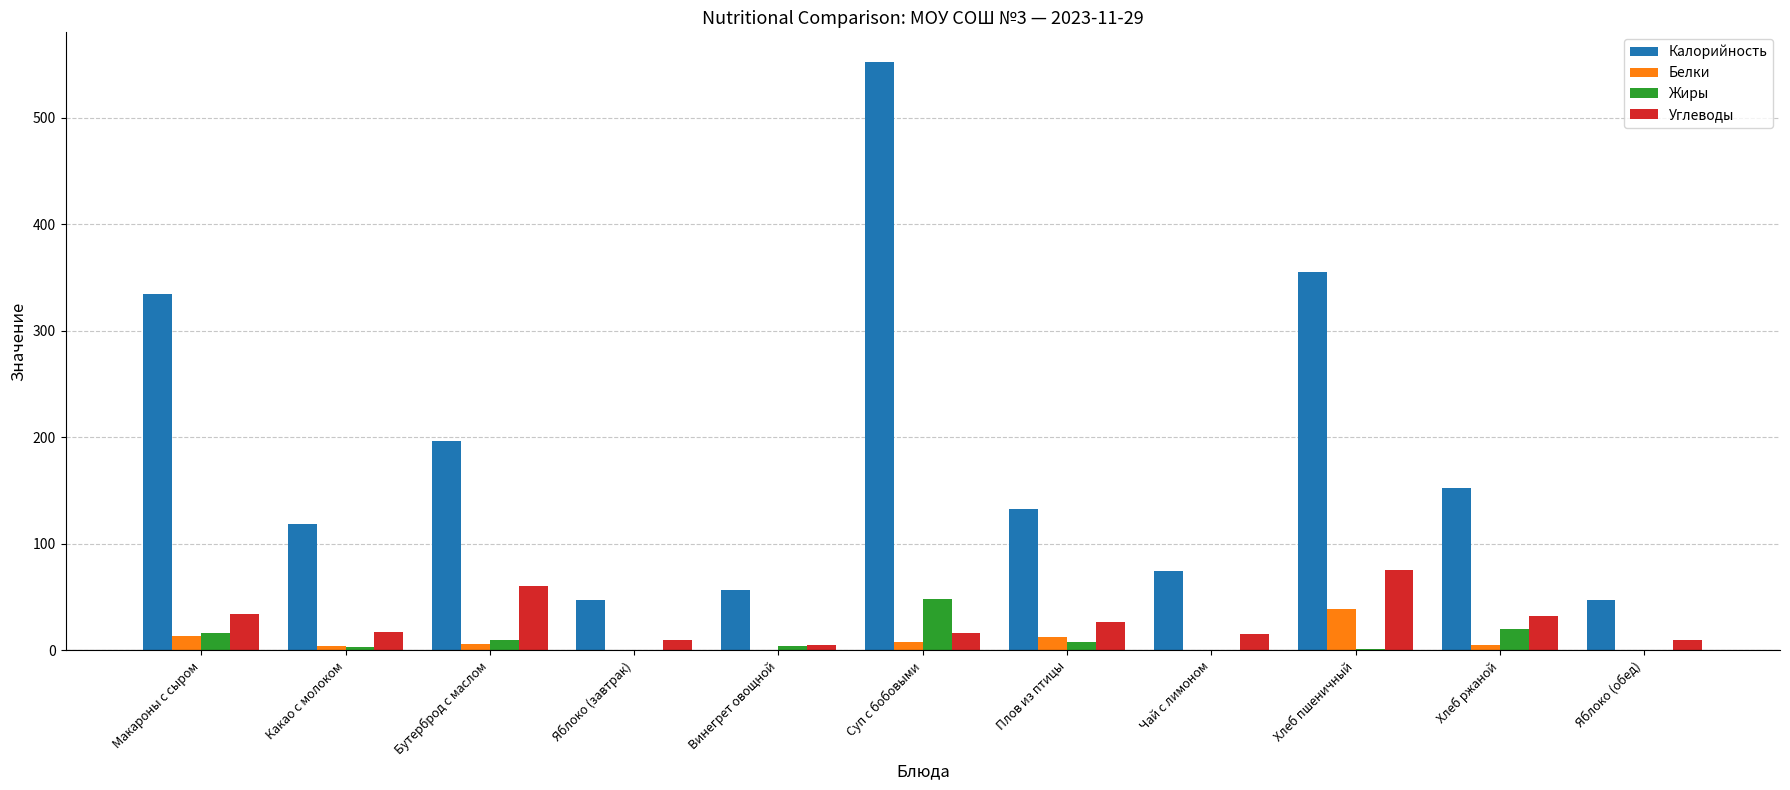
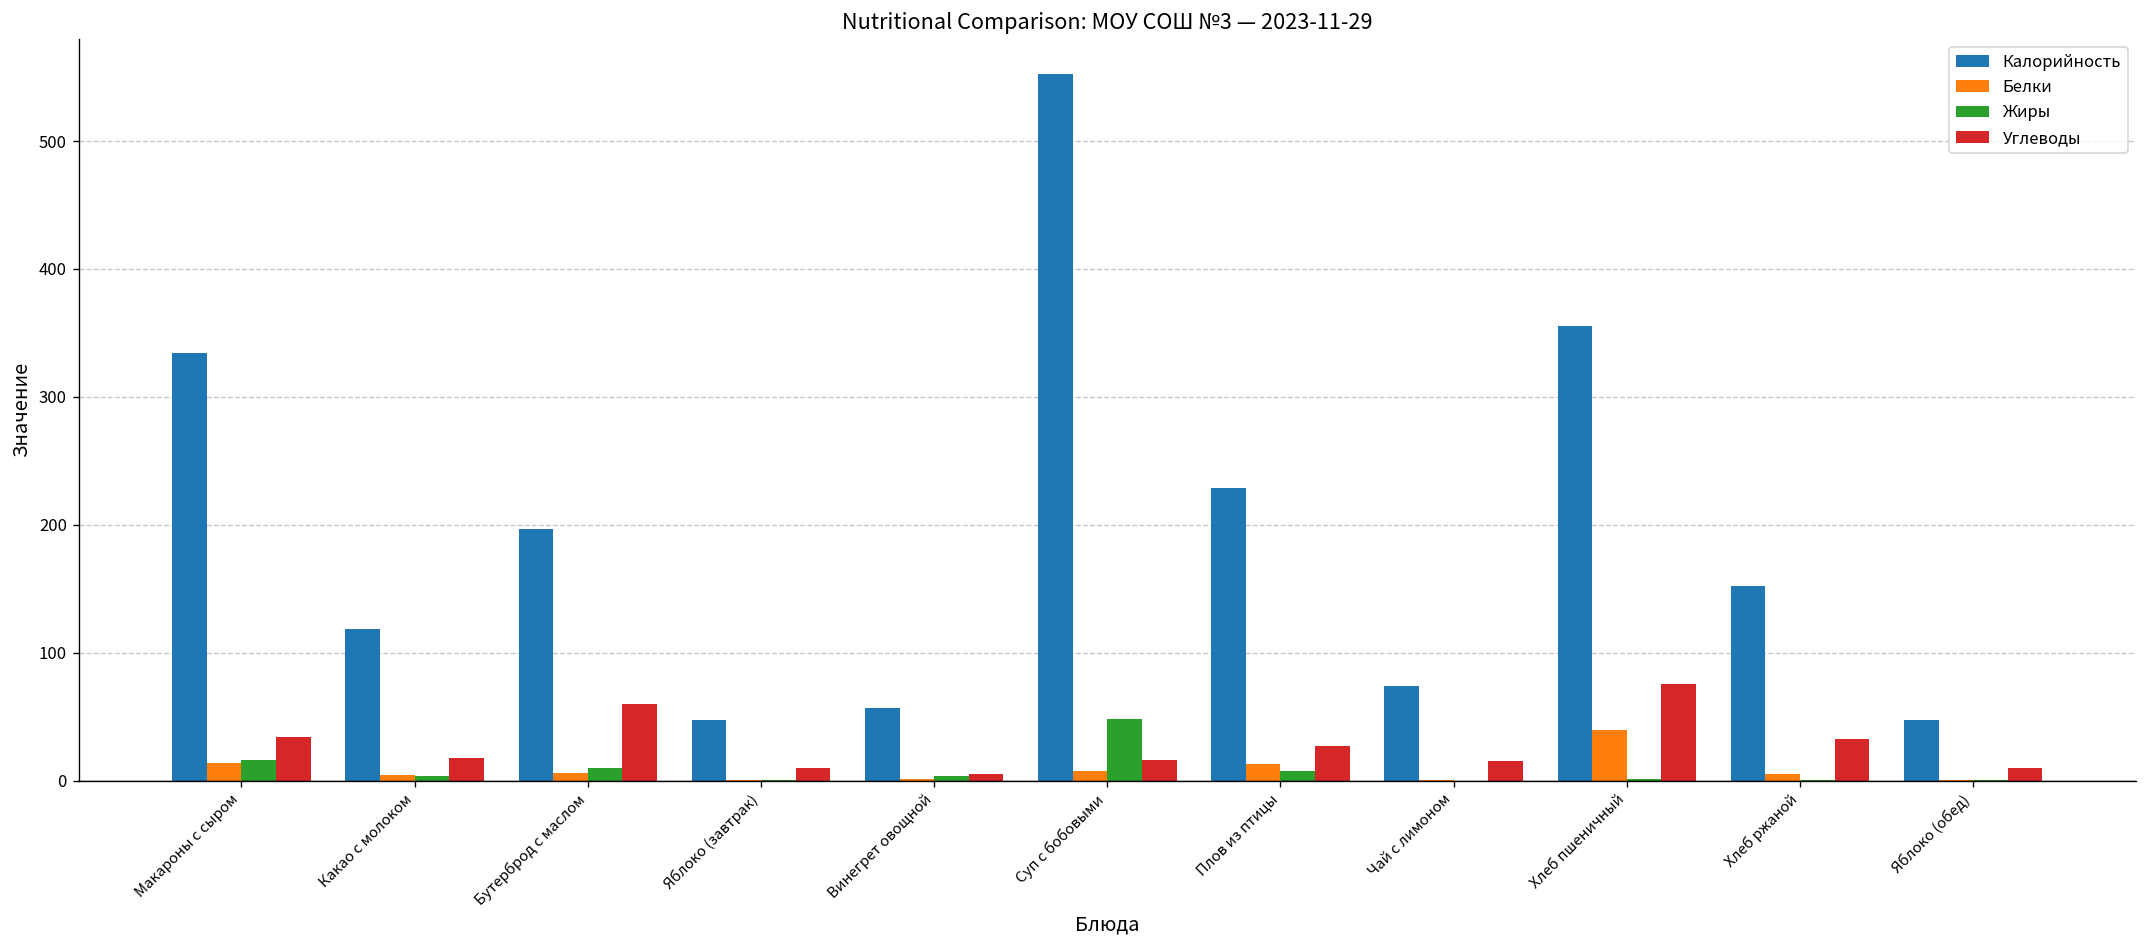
Калорийность, Плов из птицы: 132 -> 229
Жиры, Хлеб ржаной: 20 -> 1
